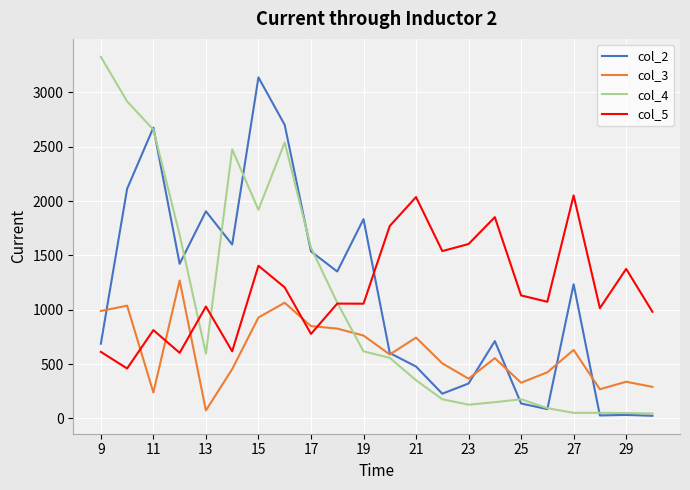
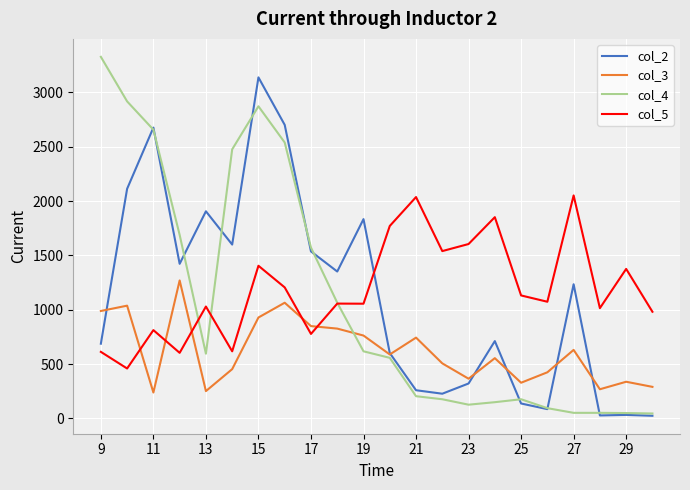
col_3, 13: 70 -> 250
col_4, 15: 1920 -> 2870
col_2, 21: 480 -> 260
col_4, 21: 350 -> 210
